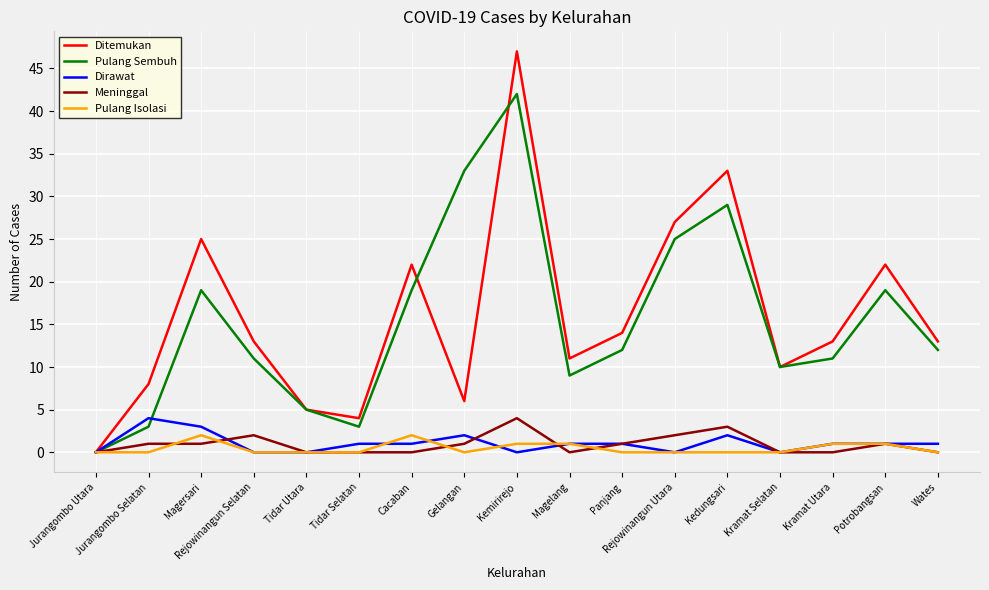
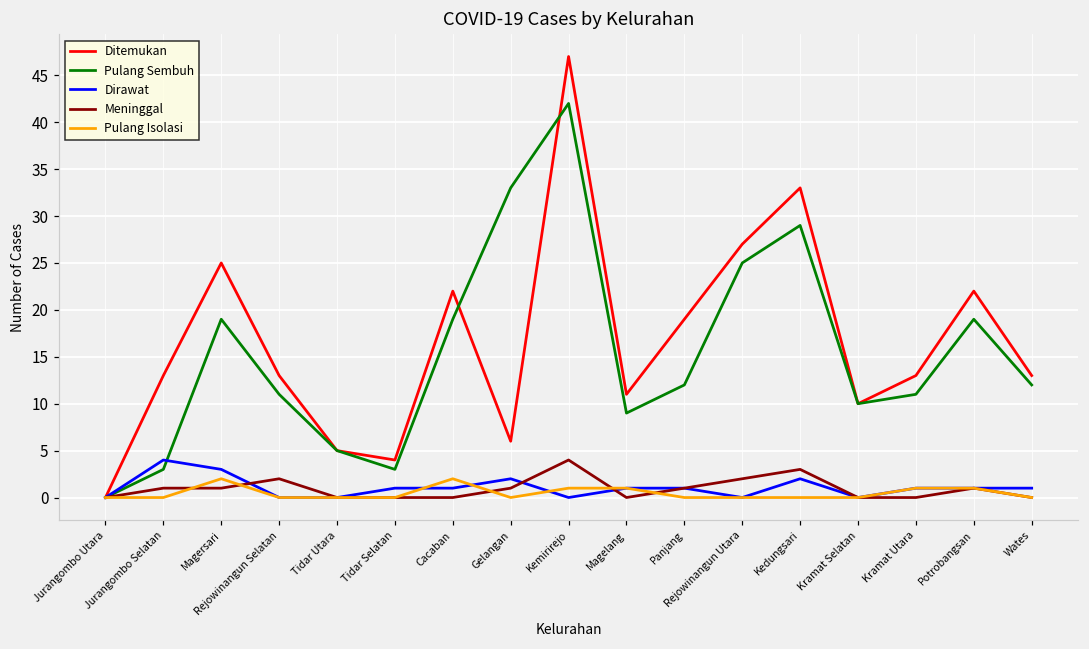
Ditemukan, Jurangombo Selatan: 8 -> 13
Ditemukan, Panjang: 14 -> 19
